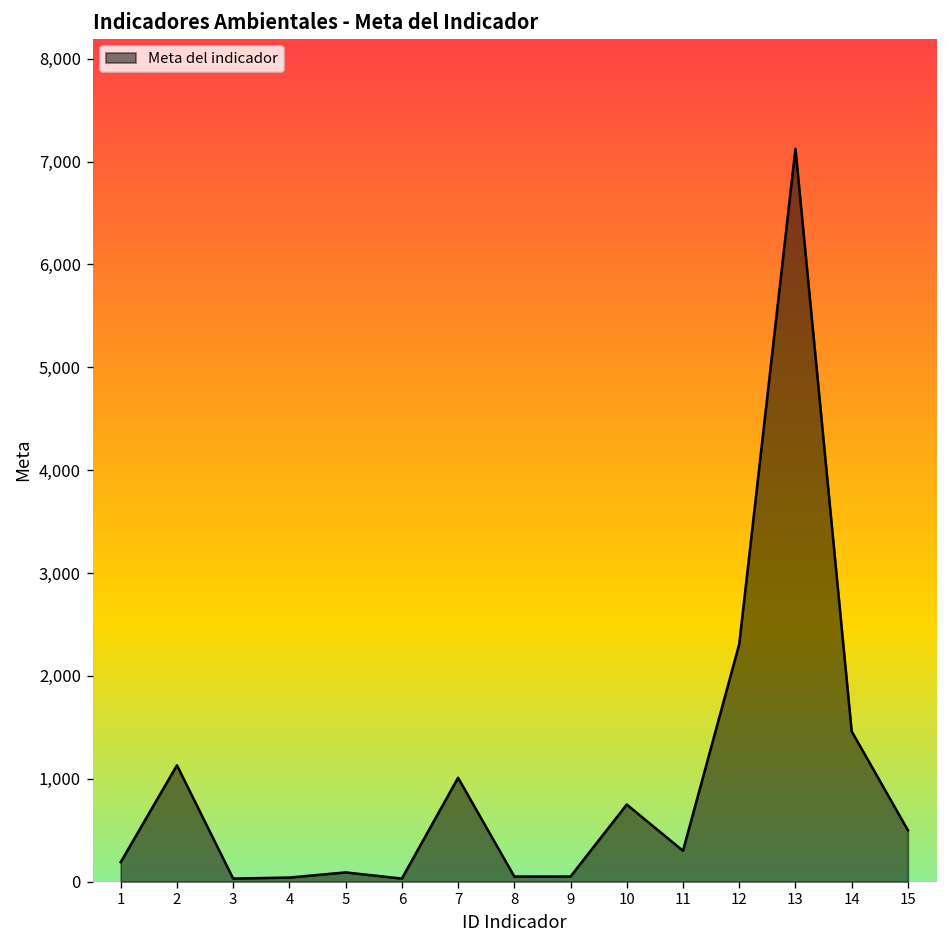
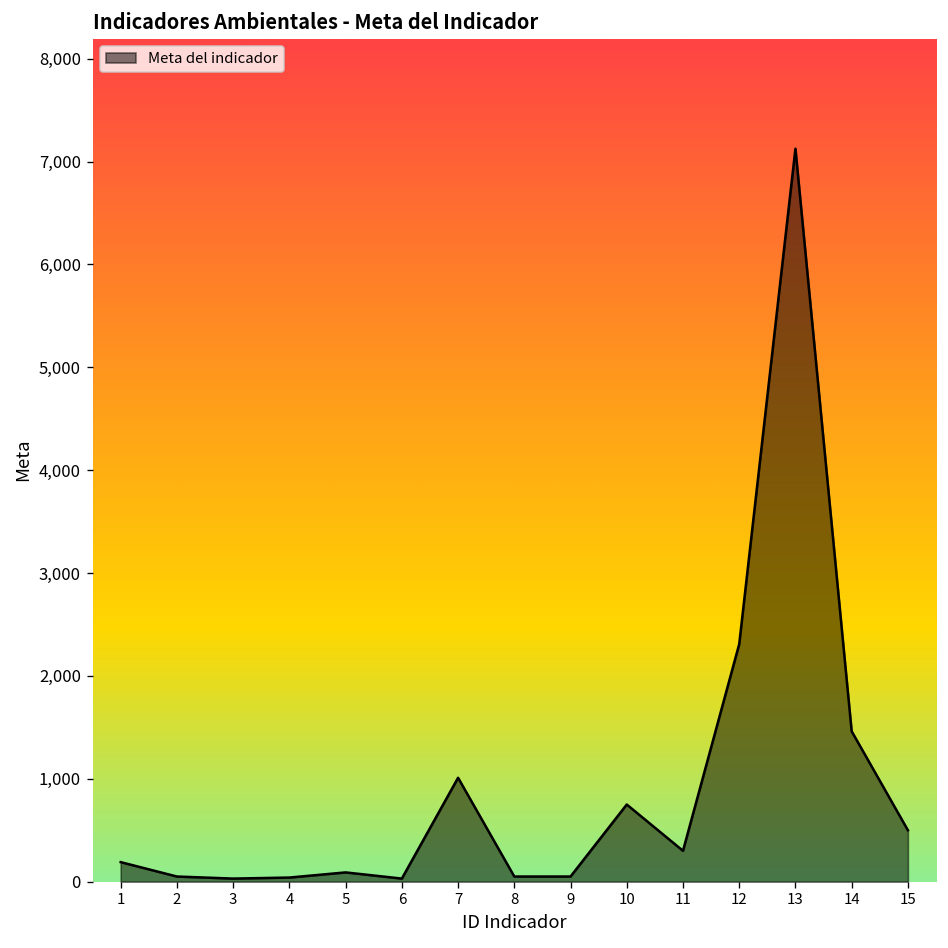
2: 1,100 -> 100
